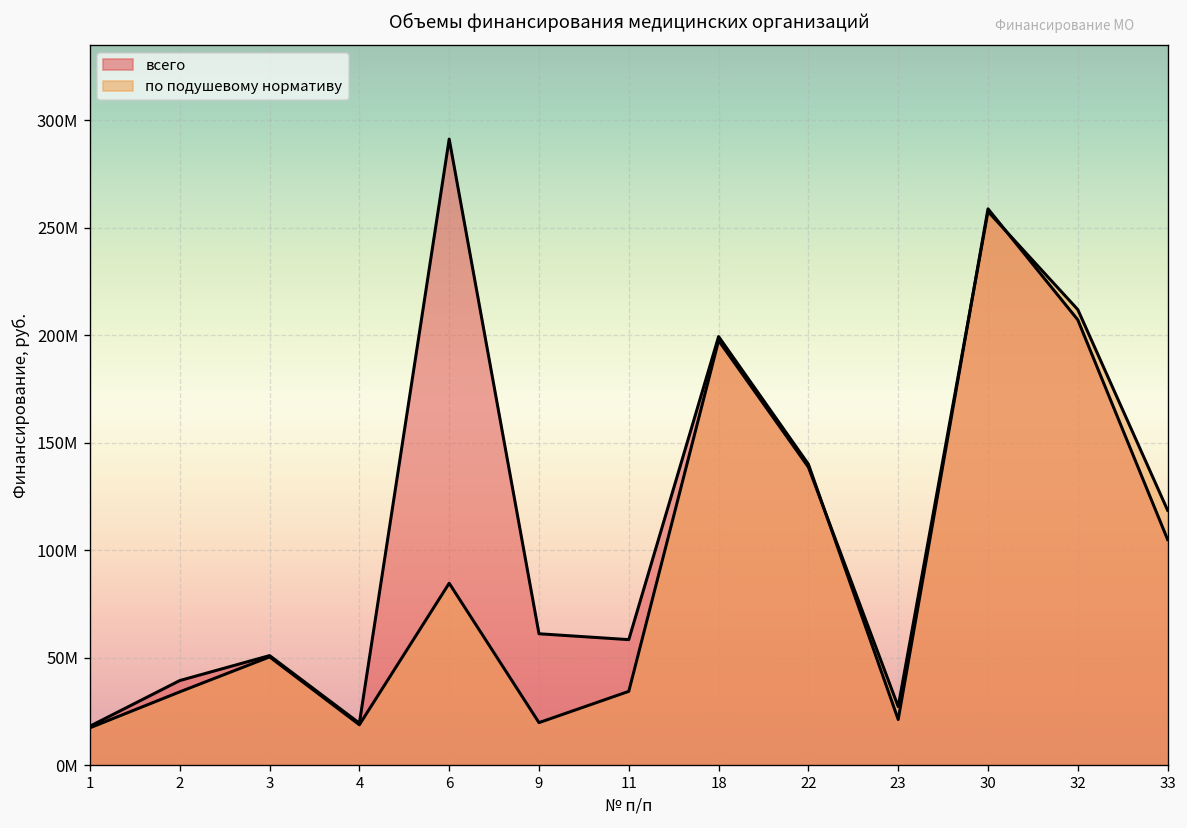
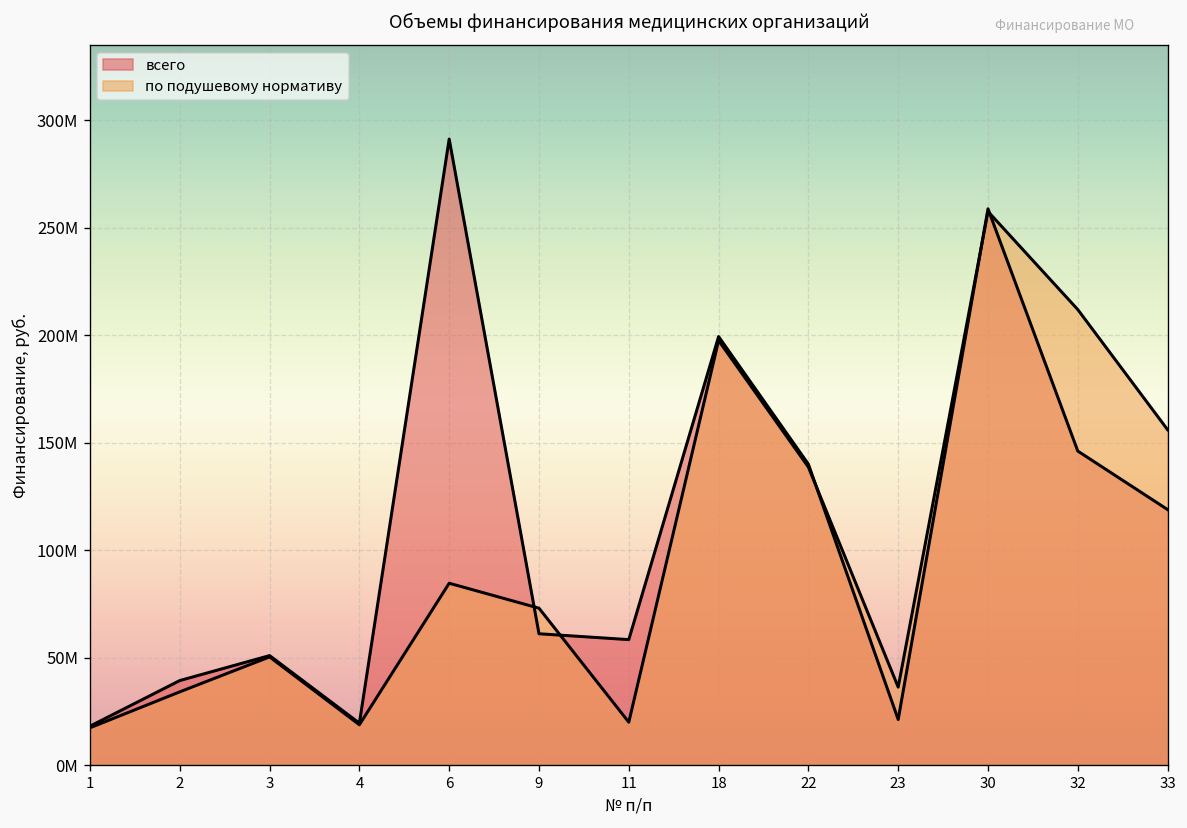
по подушевому нормативу, 9: 20000000 -> 73000000
по подушевому нормативу, 11: 34000000 -> 20000000
по подушевому нормативу, 23: 27000000 -> 36000000
всего, 32: 207000000 -> 146000000
всего, 33: 105000000 -> 119000000
по подушевому нормативу, 33: 119000000 -> 156000000
